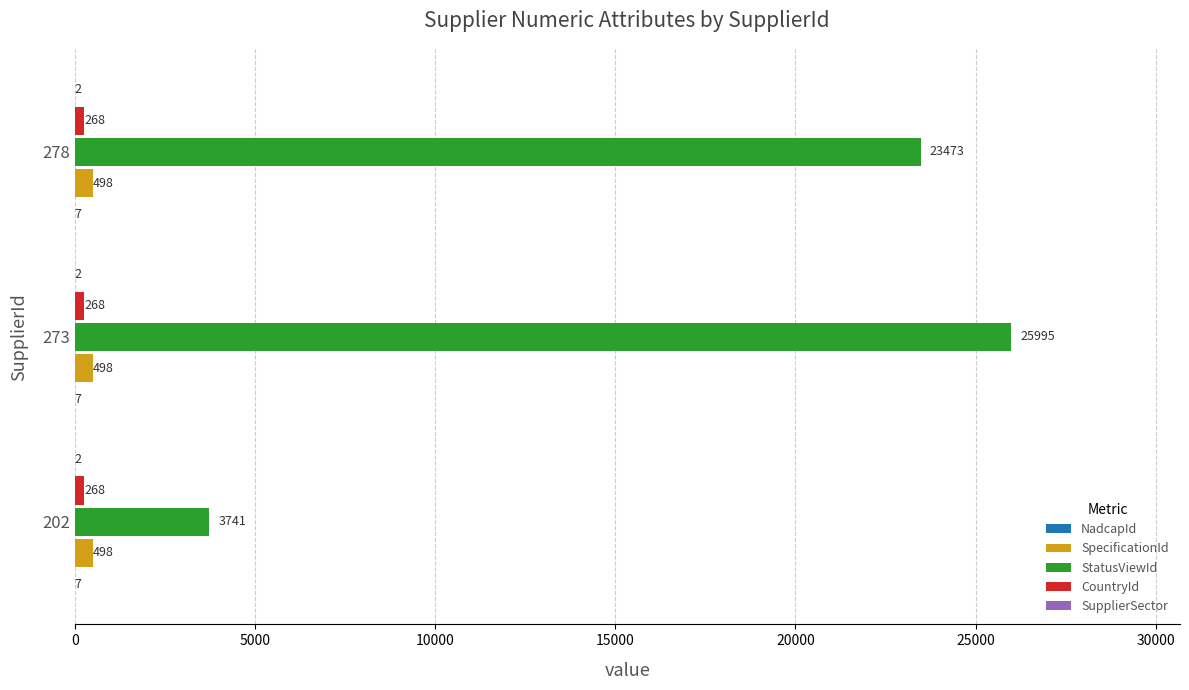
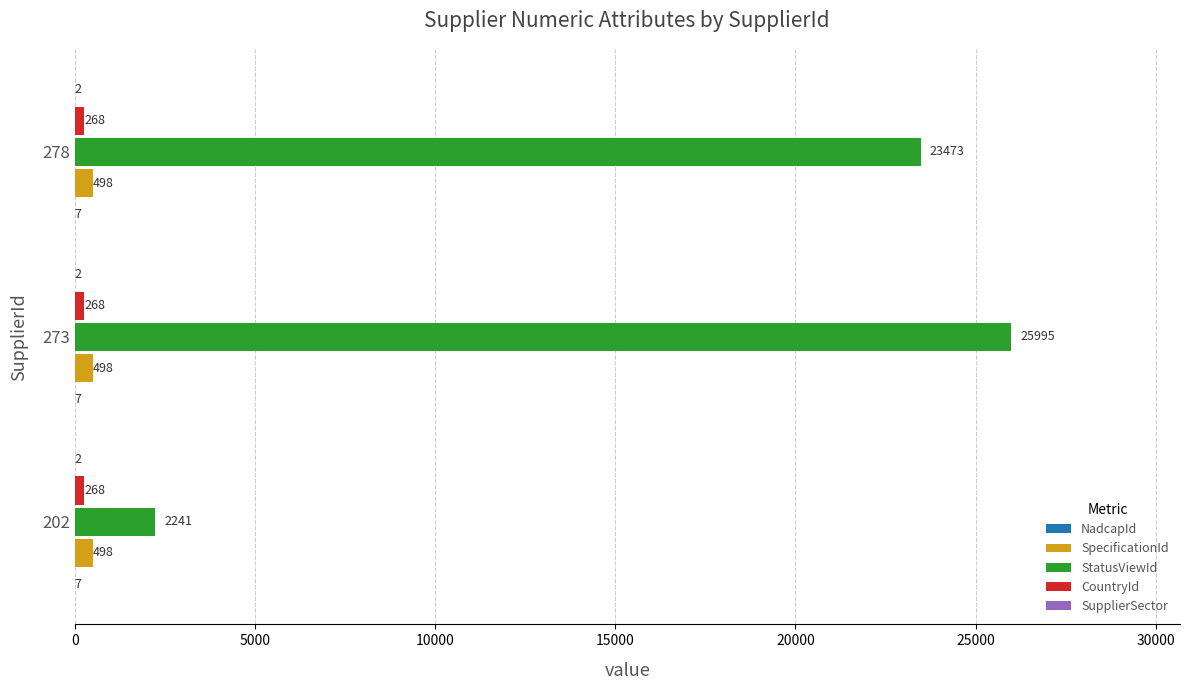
StatusViewId, 202: 3741 -> 2241
